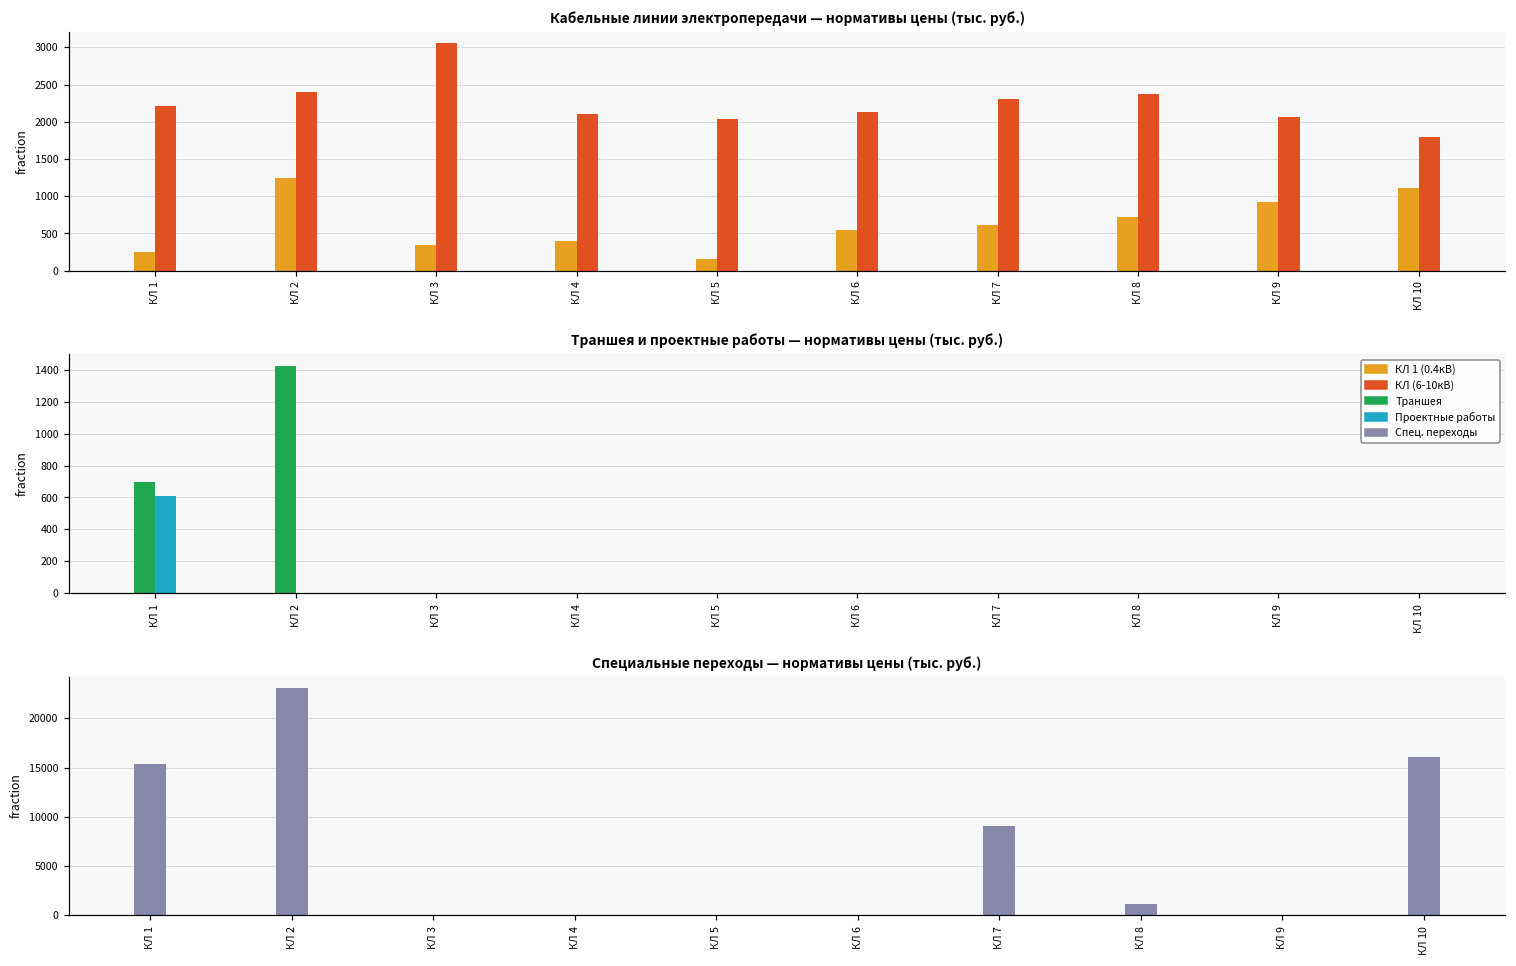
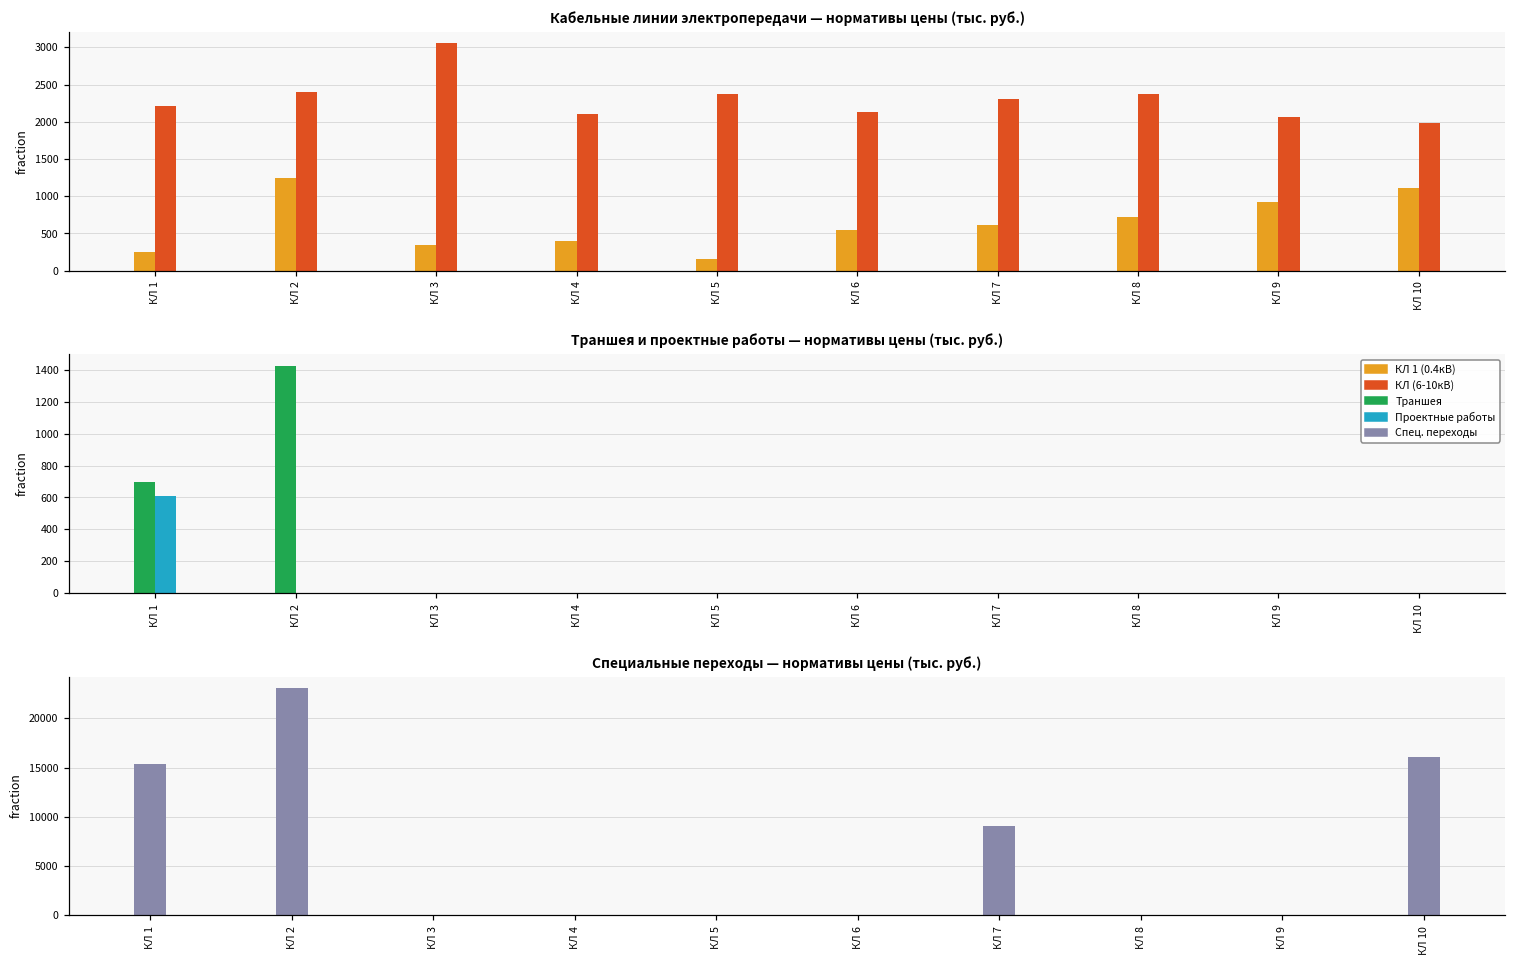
Кабельные линии электропередачи — нормативы цены (тыс. руб.), КЛ (6-10кВ), КЛ 5: 2000 -> 2400
Кабельные линии электропередачи — нормативы цены (тыс. руб.), КЛ (6-10кВ), КЛ 10: 1800 -> 2000
Специальные переходы — нормативы цены (тыс. руб.), КЛ 8: 1000 -> 0
